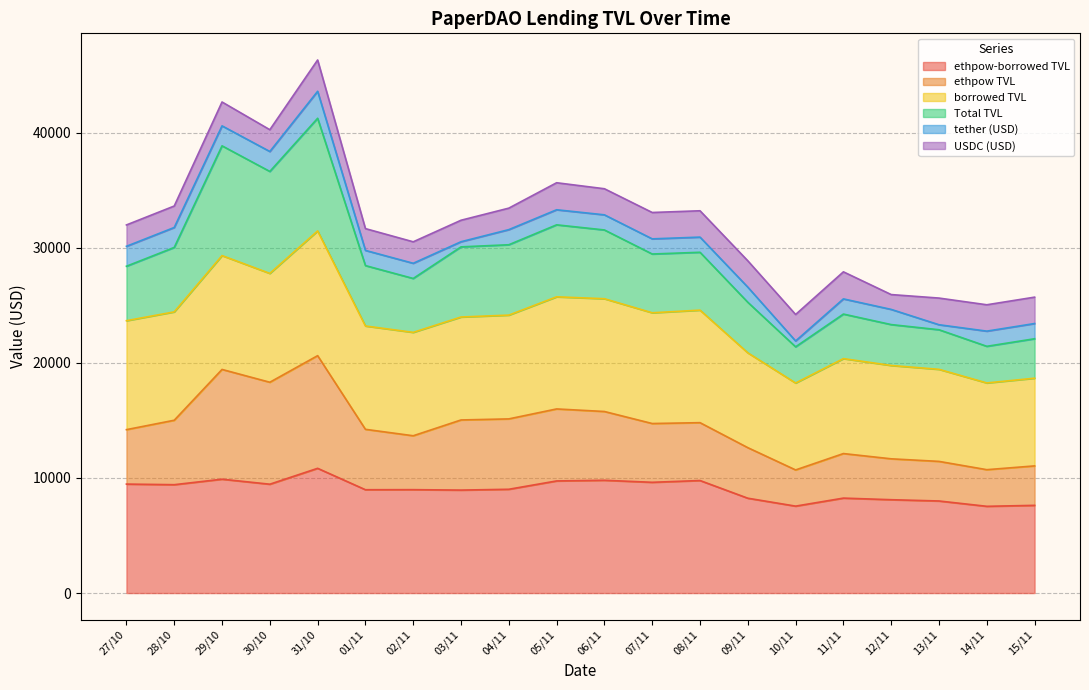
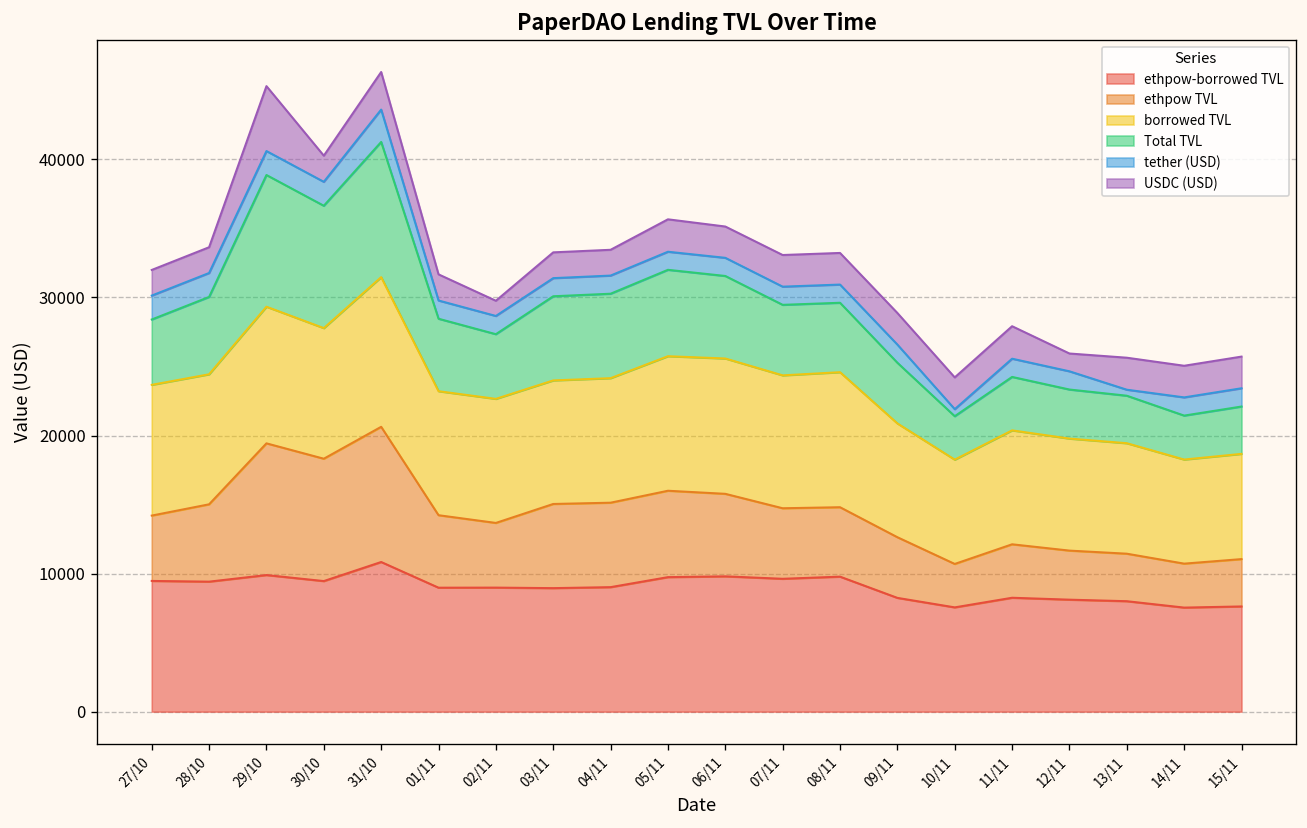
USDC (USD), 29/10: 2100 -> 4700
USDC (USD), 02/11: 1900 -> 1100
tether (USD), 03/11: 400 -> 1300
